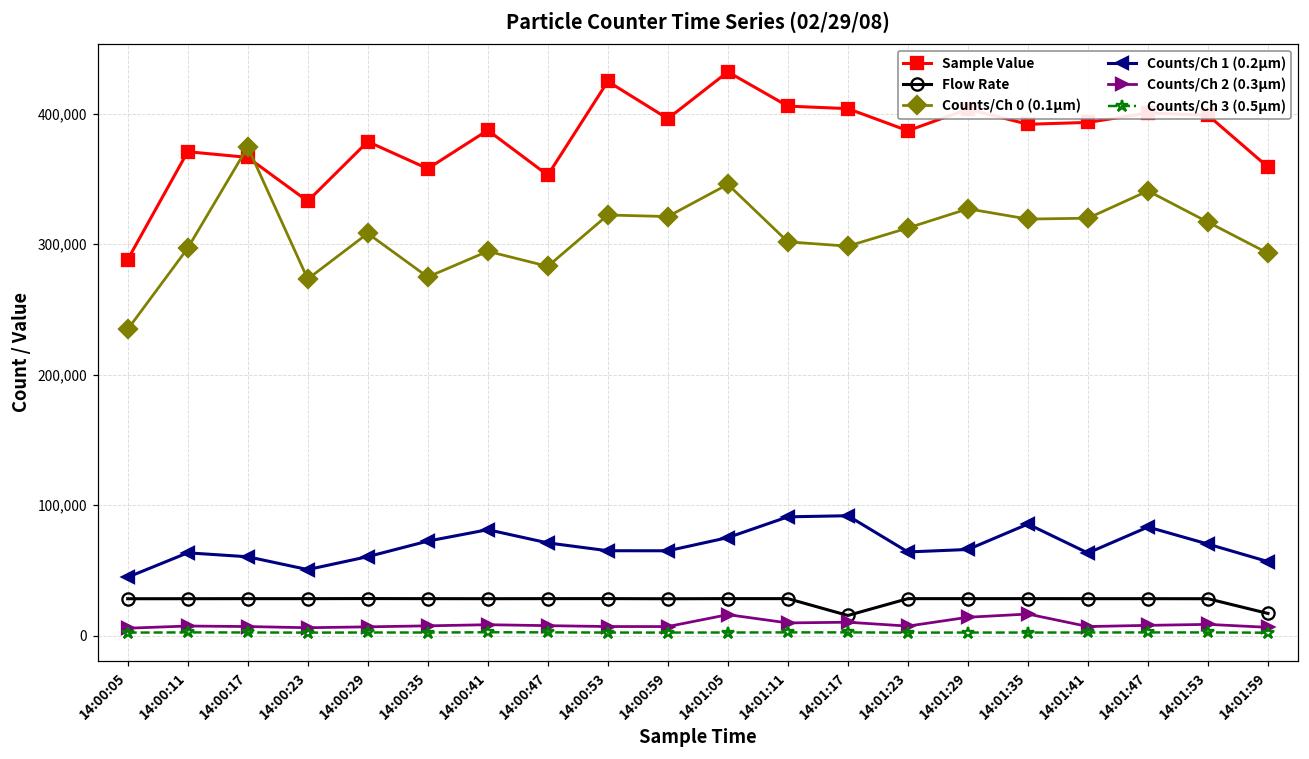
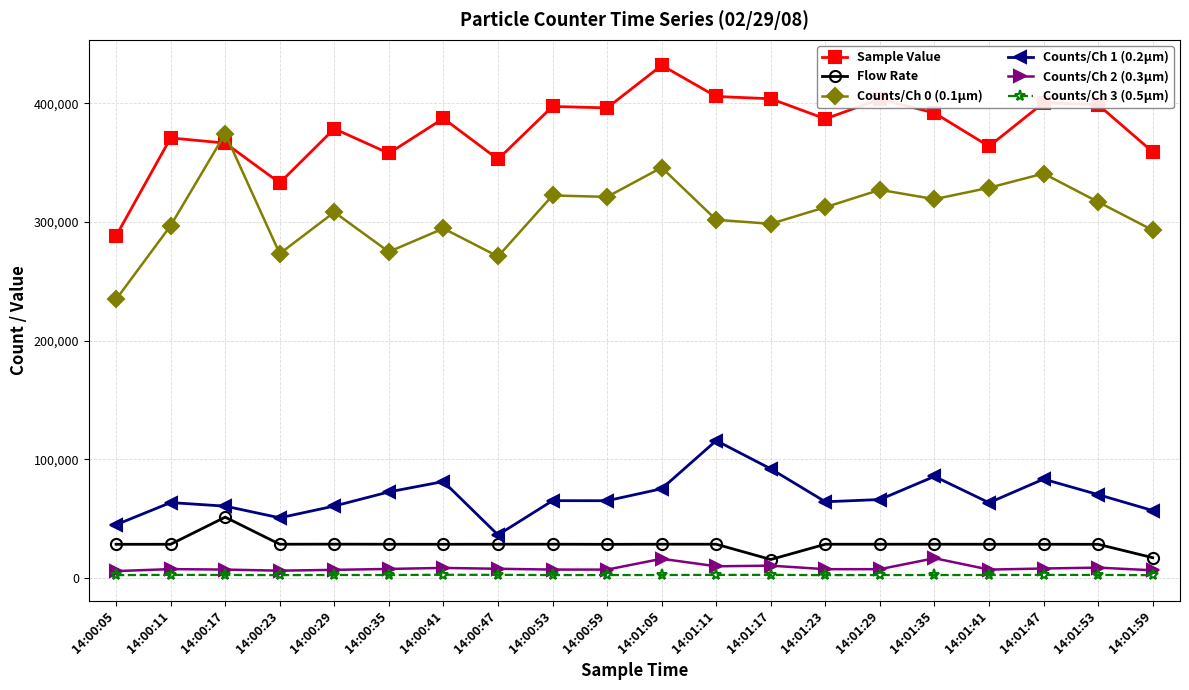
Flow Rate, 14:00:17: 28,000 -> 51,000
Counts/Ch 0 (0.1µm), 14:00:47: 283,000 -> 271,000
Counts/Ch 1 (0.2µm), 14:00:47: 71,000 -> 36,000
Sample Value, 14:00:53: 425,000 -> 397,000
Counts/Ch 1 (0.2µm), 14:01:11: 91,000 -> 116,000
Counts/Ch 2 (0.3µm), 14:01:29: 14,000 -> 7,000
Sample Value, 14:01:41: 393,000 -> 364,000
Counts/Ch 0 (0.1µm), 14:01:41: 320,000 -> 329,000
